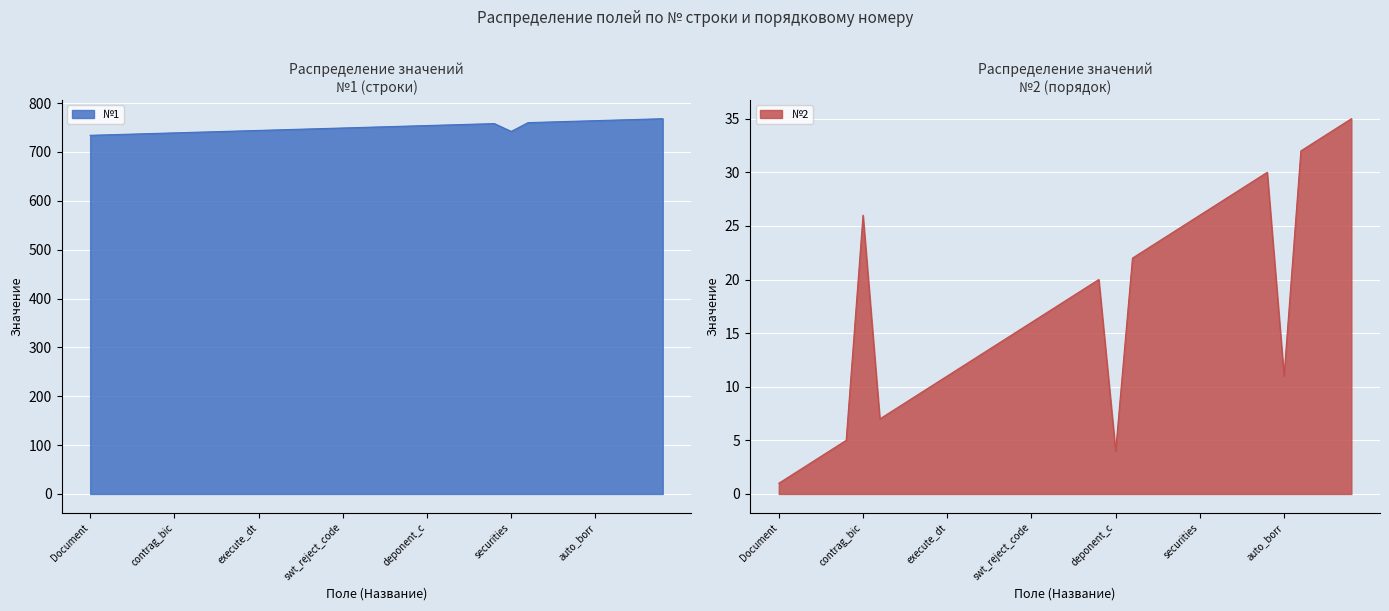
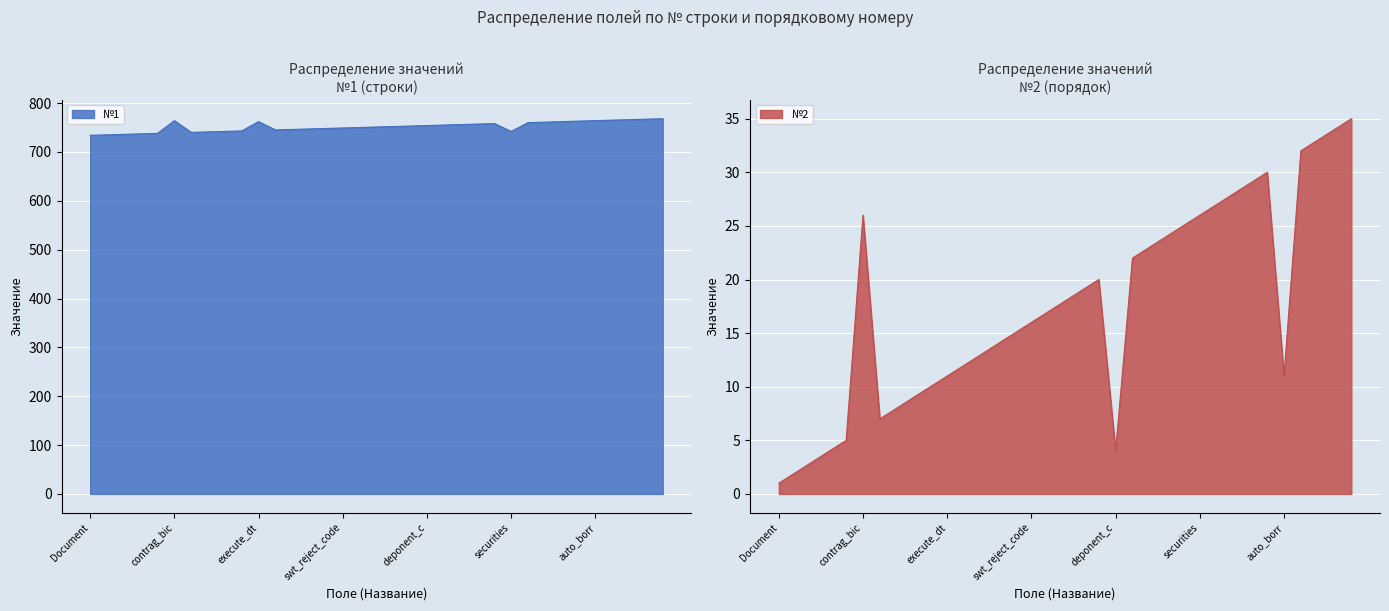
Распределение значений №1 (строки), contrag_bic: 740 -> 760
Распределение значений №1 (строки), execute_dt: 740 -> 760
